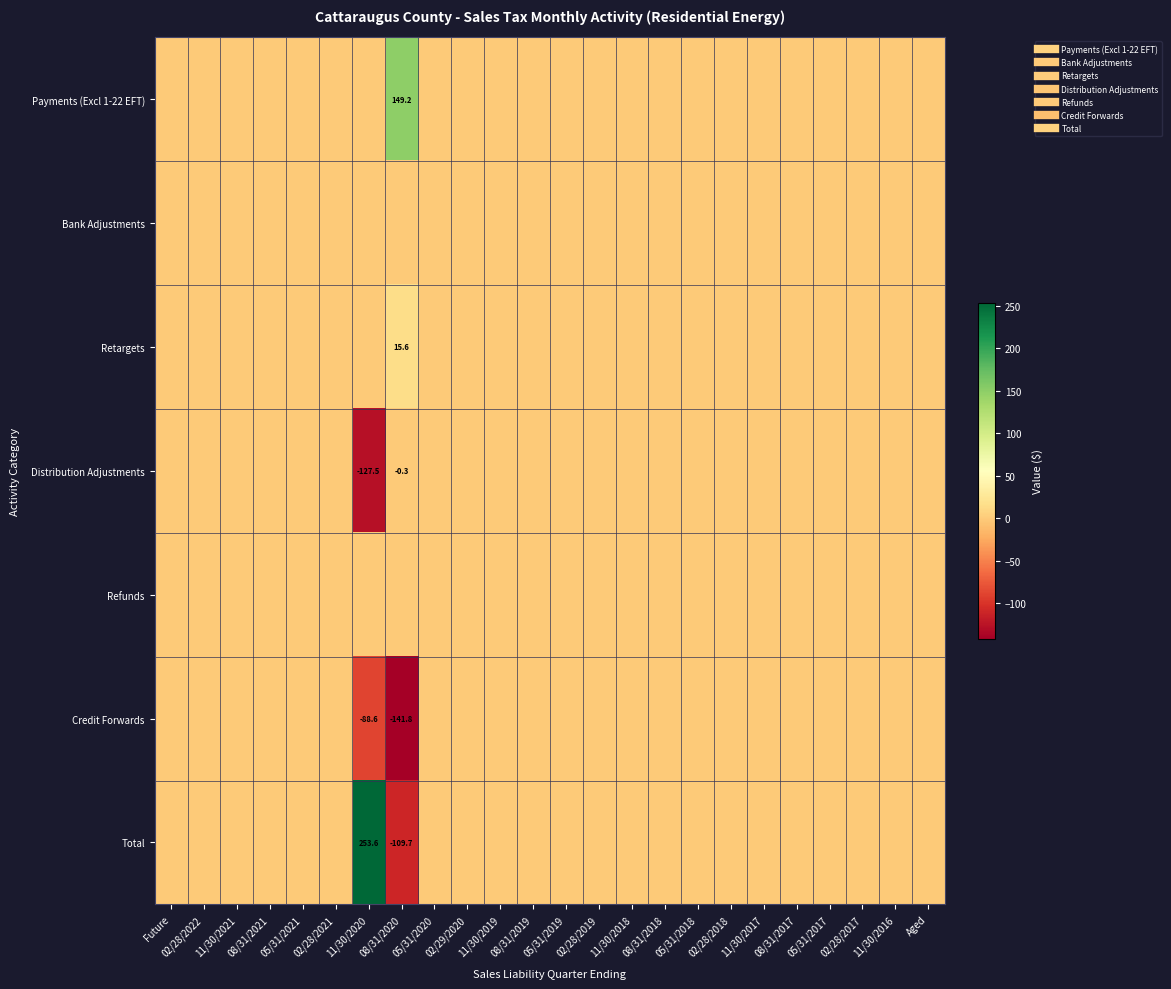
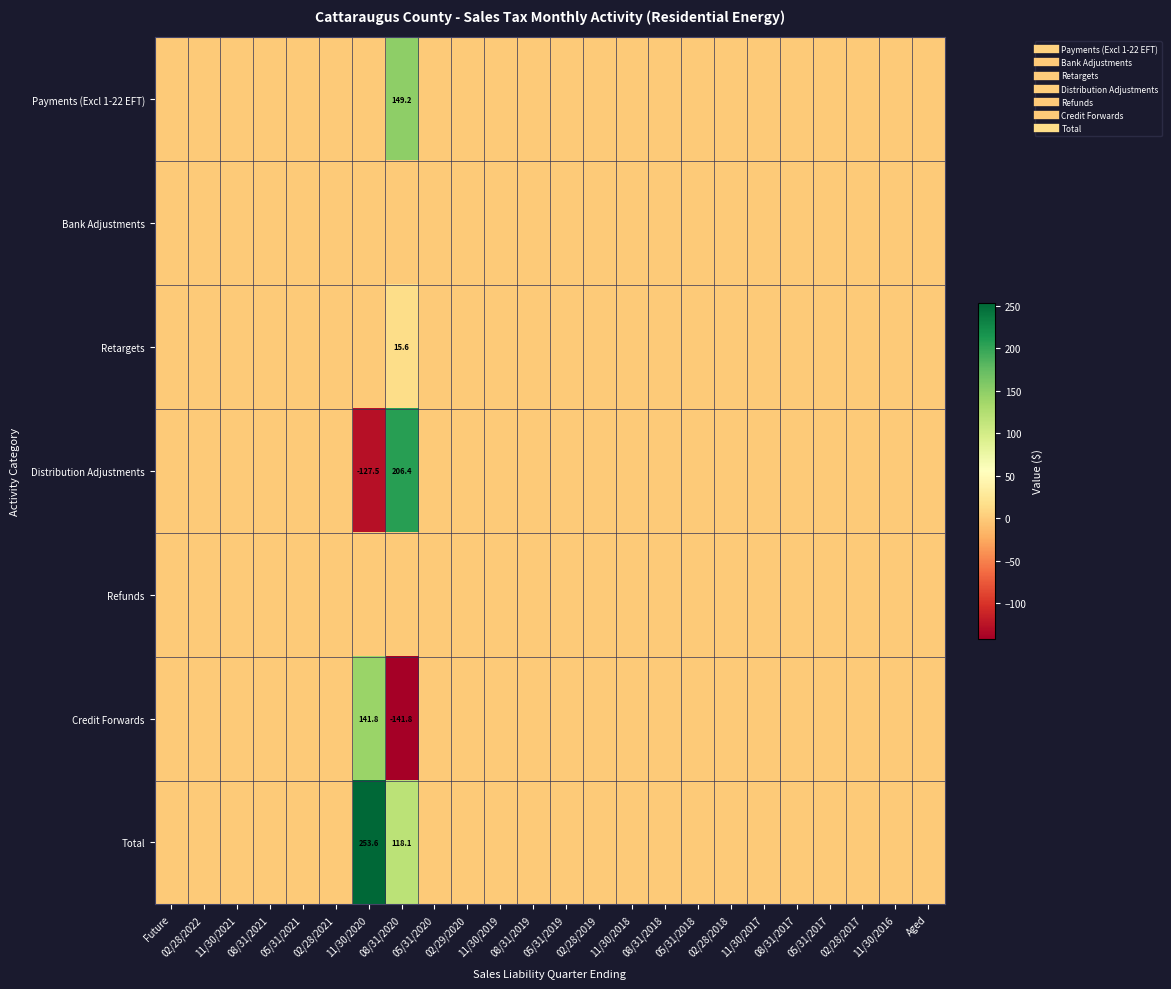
Distribution Adjustments, 08/31/2020: -0.3 -> 206.4
Credit Forwards, 11/30/2020: -88.6 -> 141.8
Total, 08/31/2020: -109.7 -> 118.1
